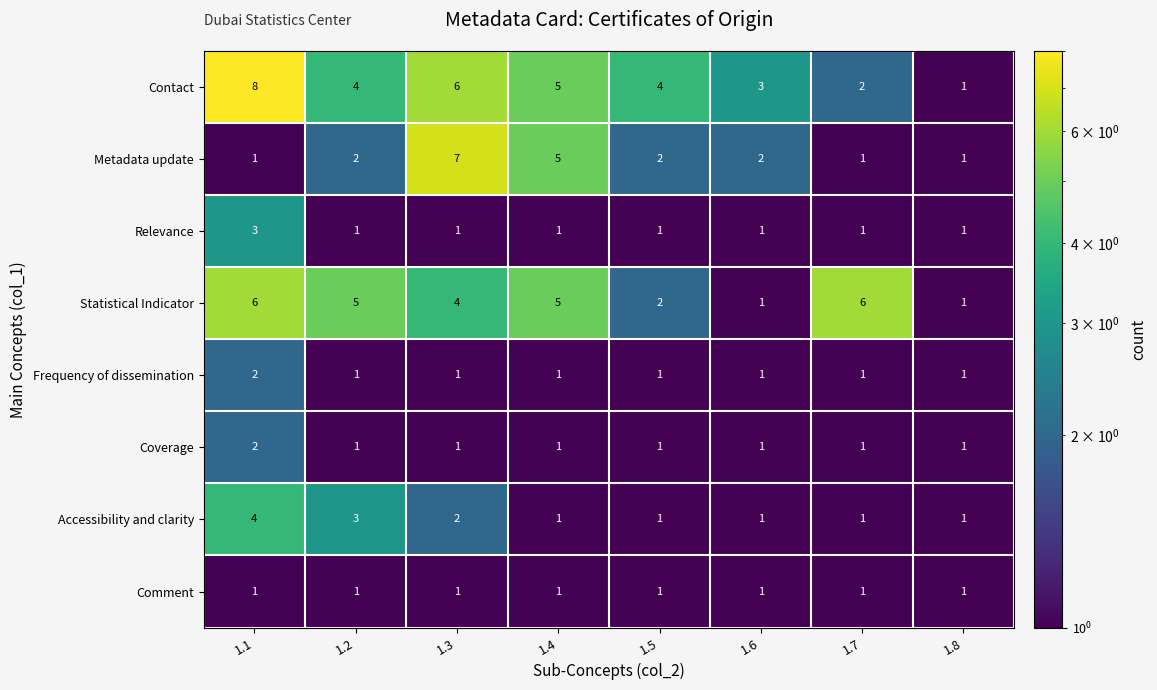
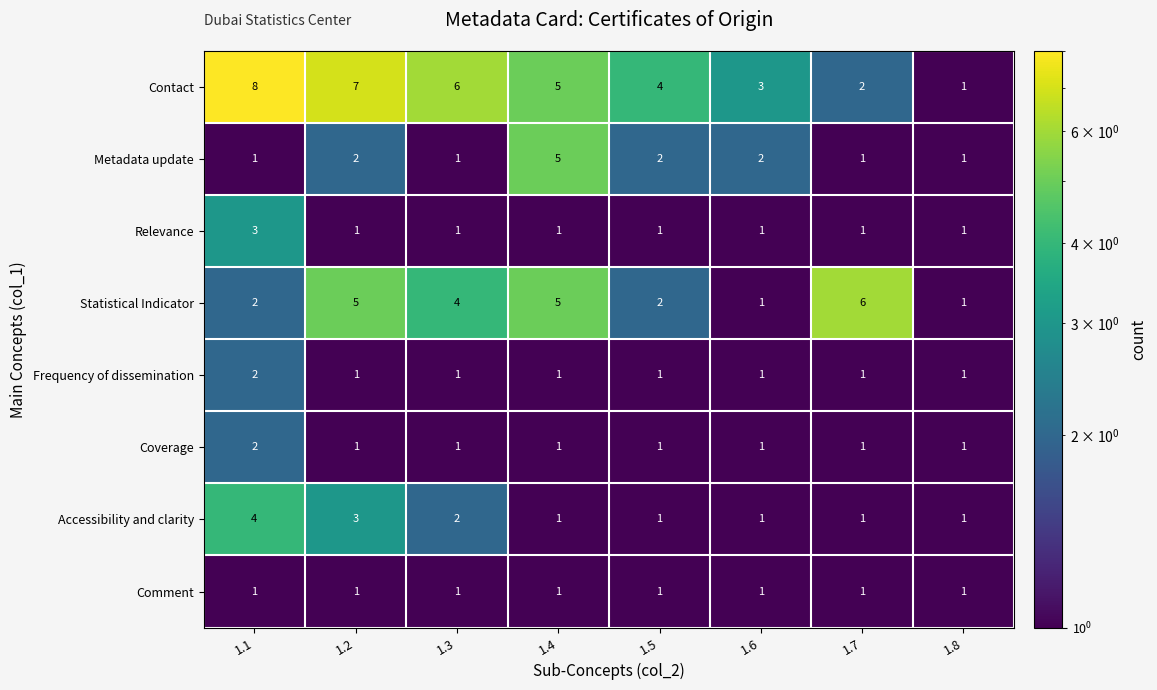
Contact, 1.2: 4 -> 7
Metadata update, 1.3: 7 -> 1
Statistical Indicator, 1.1: 6 -> 2
